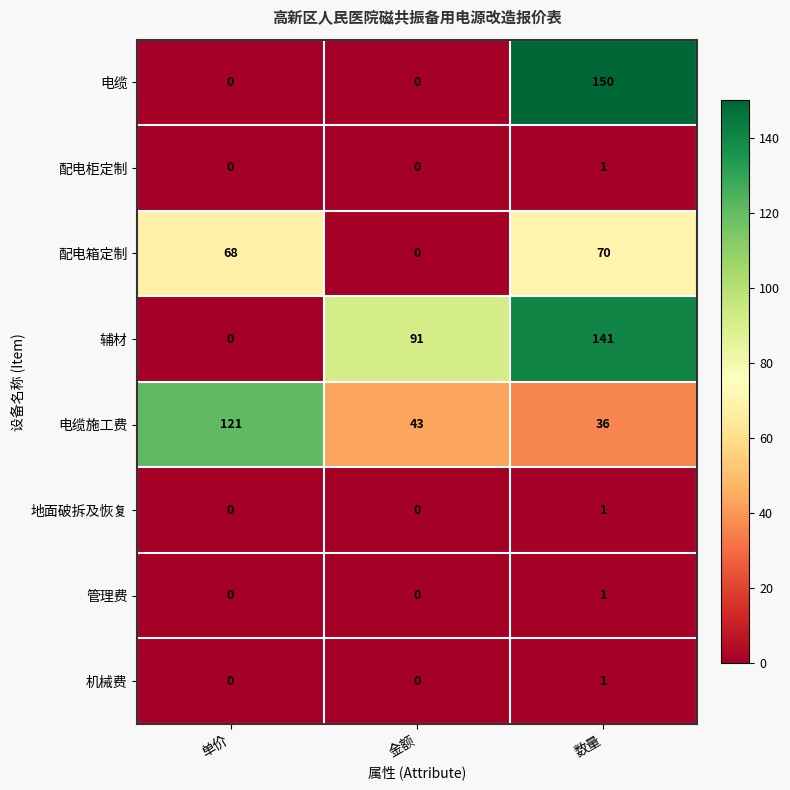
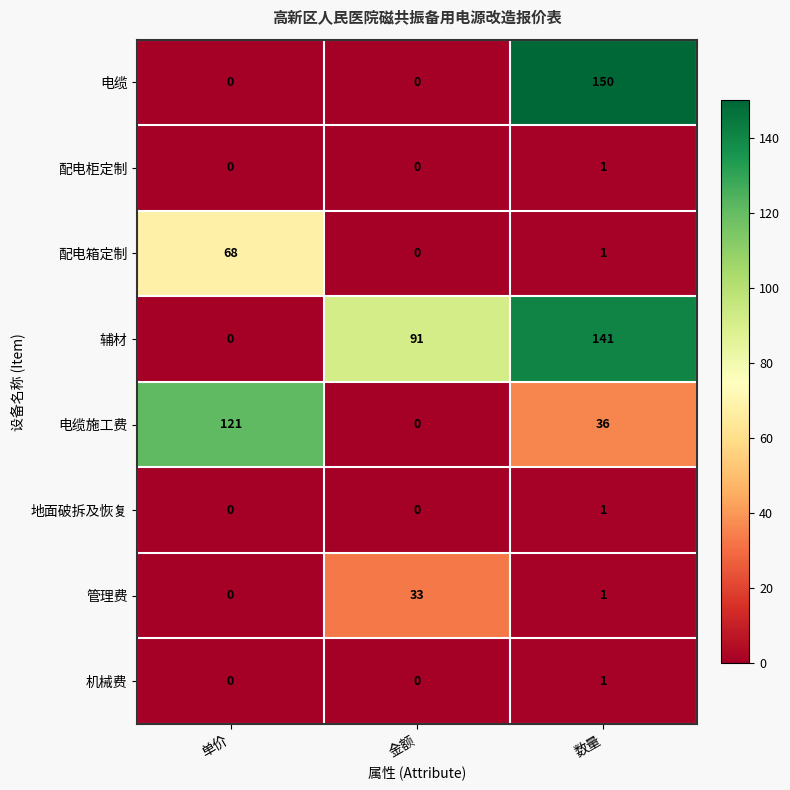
配电箱定制, 数量: 70 -> 1
电缆施工费, 金额: 43 -> 0
管理费, 金额: 0 -> 33
